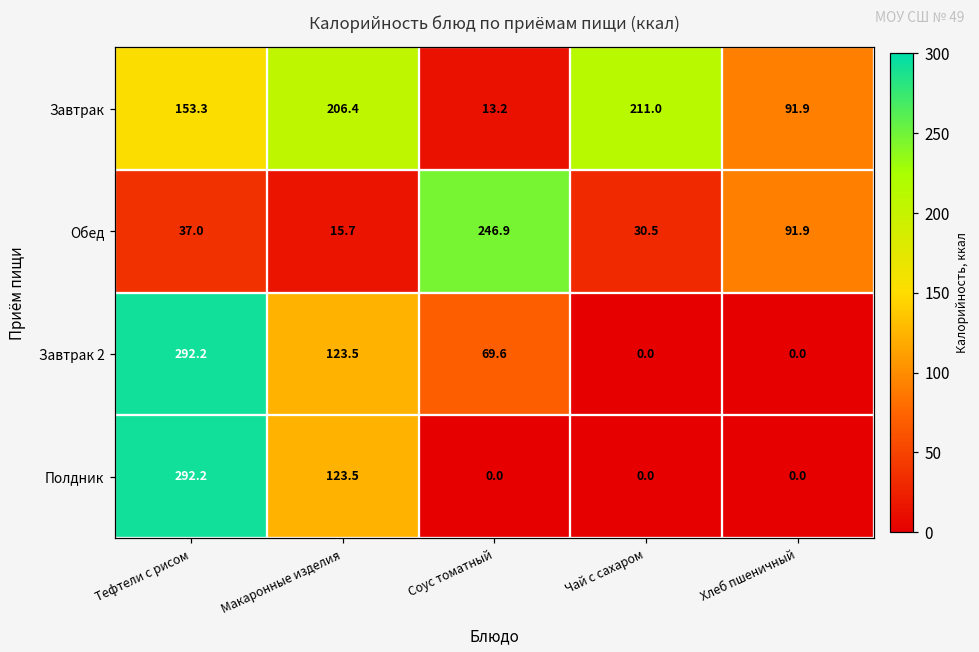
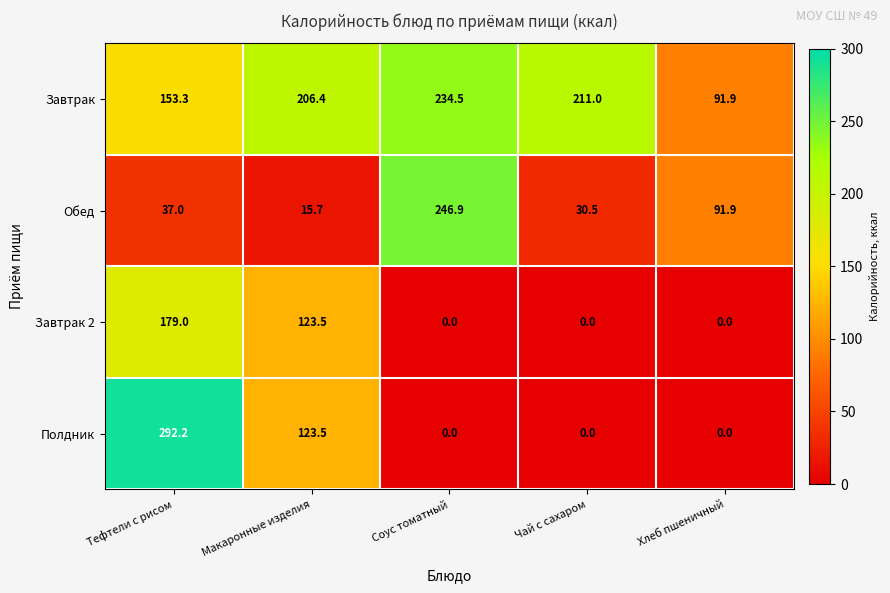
Завтрак, Соус томатный: 13.2 -> 234.5
Завтрак 2, Тефтели с рисом: 292.2 -> 179.0
Завтрак 2, Соус томатный: 69.6 -> 0.0
